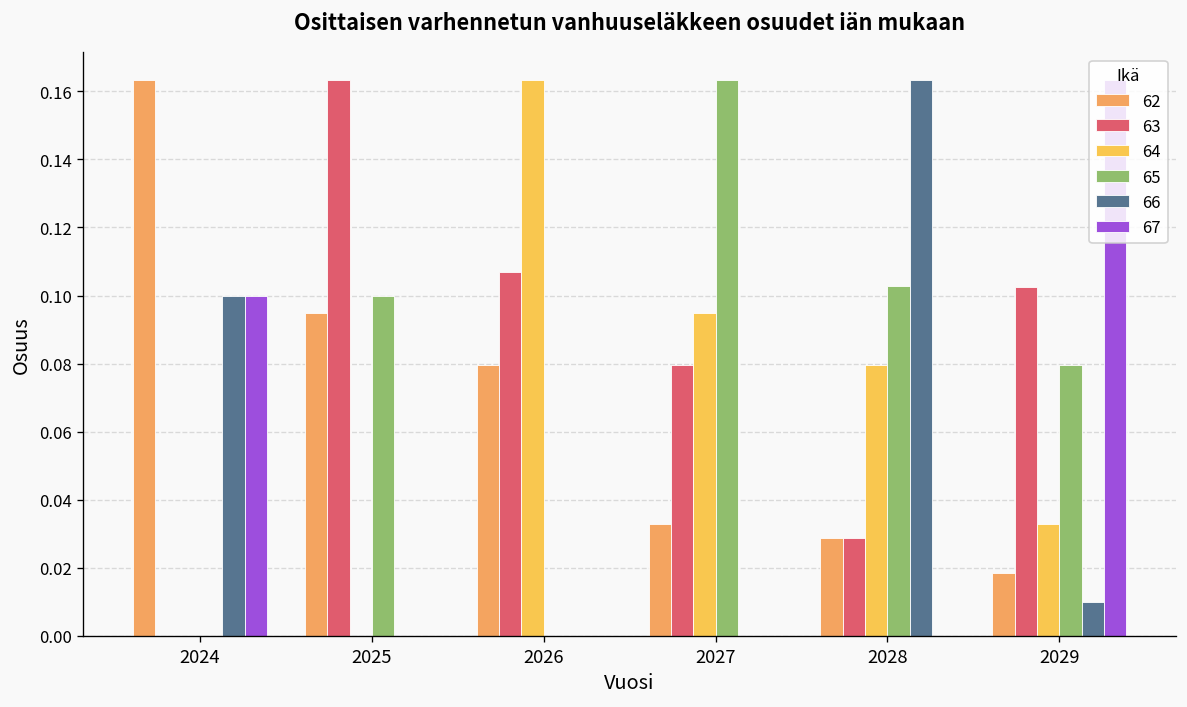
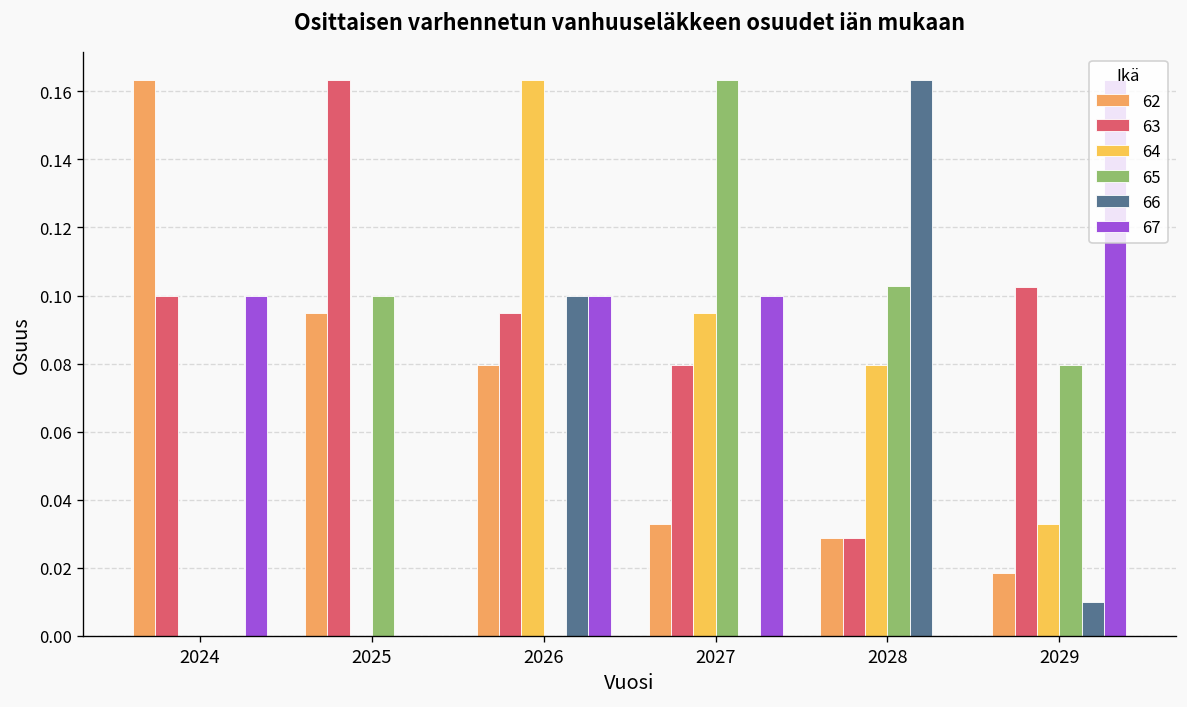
63, 2024: 0.0 -> 0.1
66, 2024: 0.1 -> 0.0
63, 2026: 0.107 -> 0.095
66, 2026: 0.0 -> 0.1
67, 2026: 0.0 -> 0.1
67, 2027: 0.0 -> 0.1
